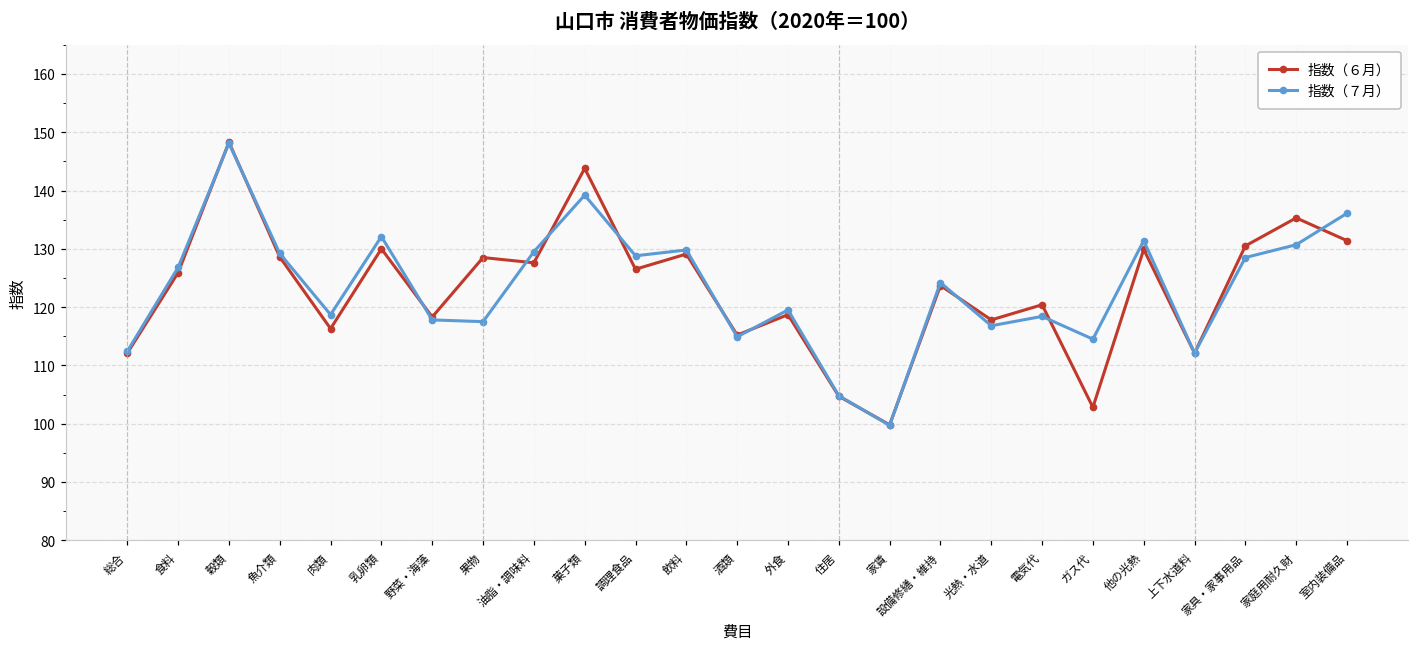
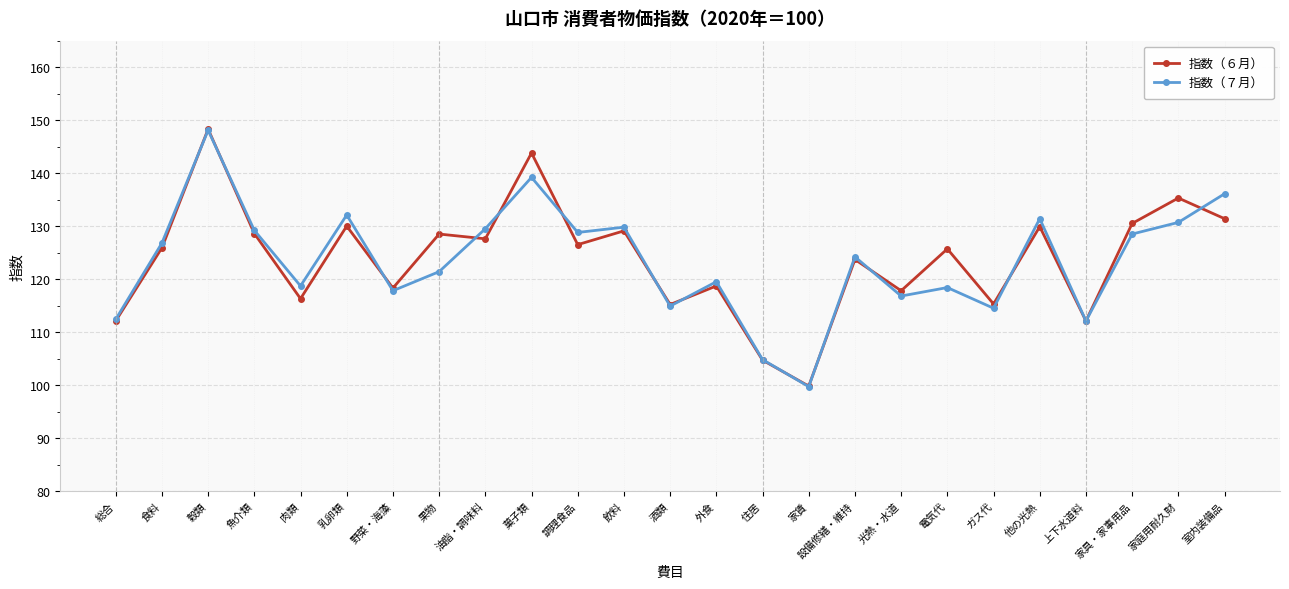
指数（７月）, 果物: 118 -> 121
指数（６月）, 電気代: 120 -> 126
指数（６月）, ガス代: 103 -> 115
